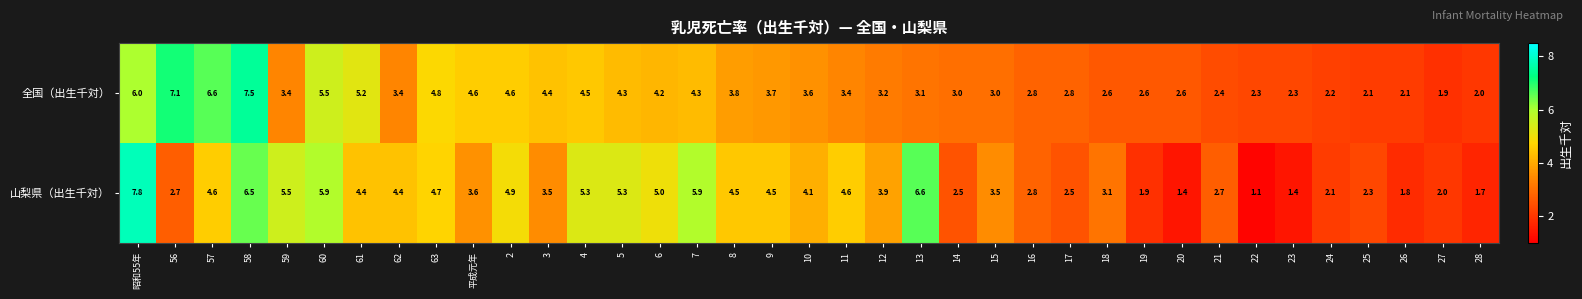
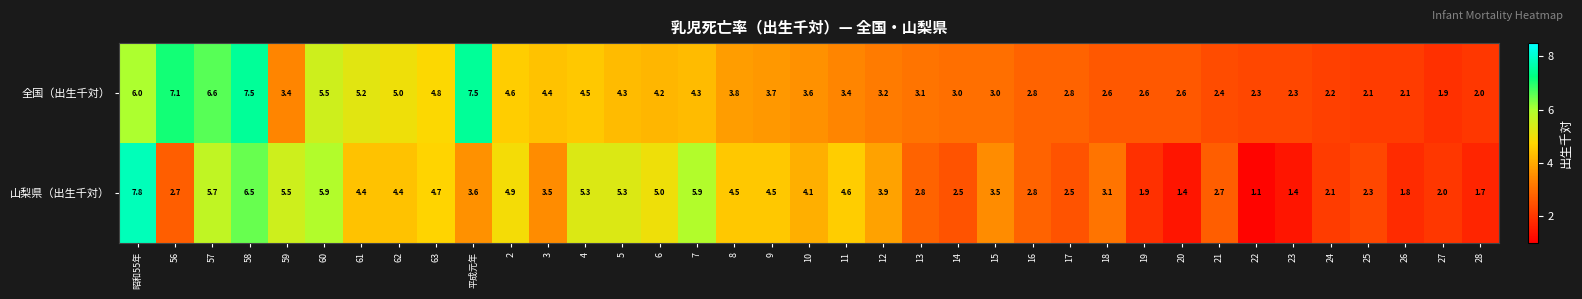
全国（出生千対）, 62: 3.4 -> 5.0
全国（出生千対）, 平成元年: 4.6 -> 7.5
山梨県（出生千対）, 57: 4.6 -> 5.7
山梨県（出生千対）, 13: 6.6 -> 2.8
